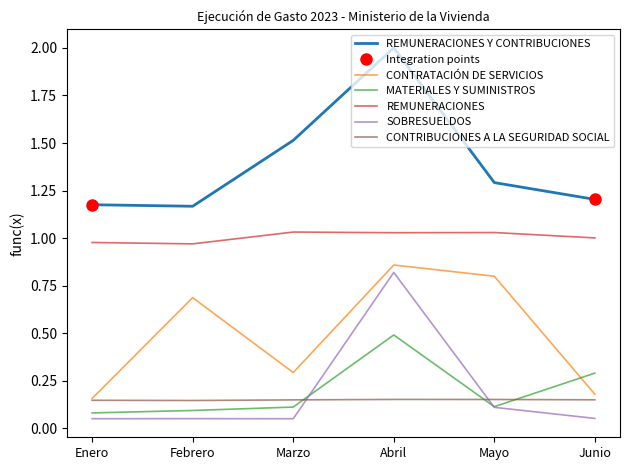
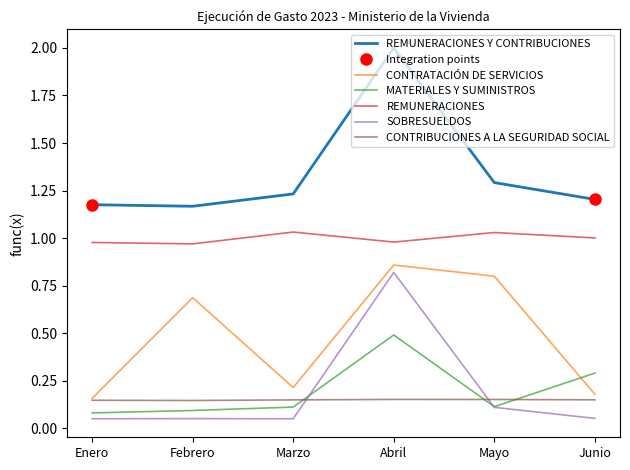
REMUNERACIONES Y CONTRIBUCIONES, Marzo: 1.51 -> 1.23
CONTRATACIÓN DE SERVICIOS, Marzo: 0.29 -> 0.21
REMUNERACIONES, Abril: 1.03 -> 0.98
